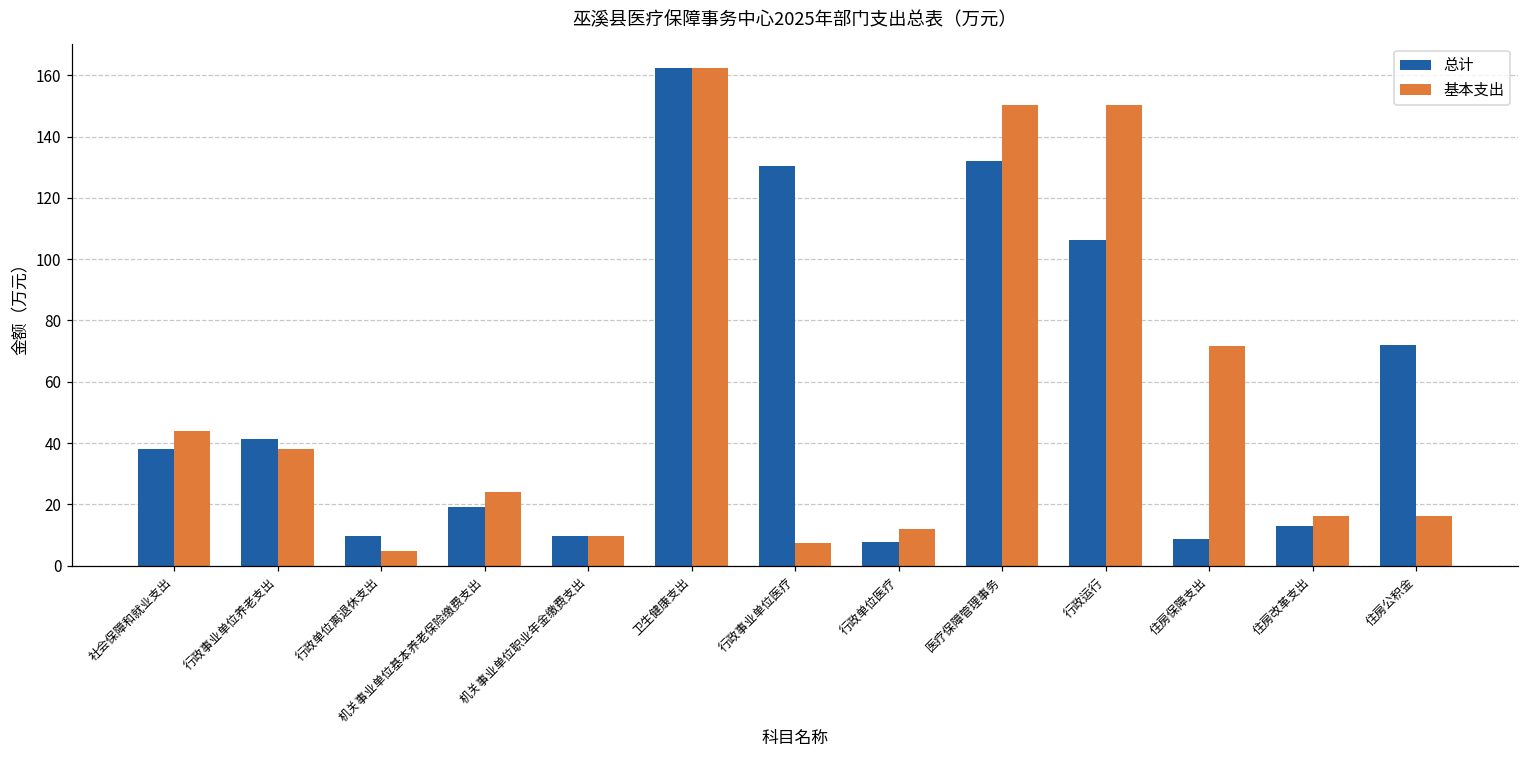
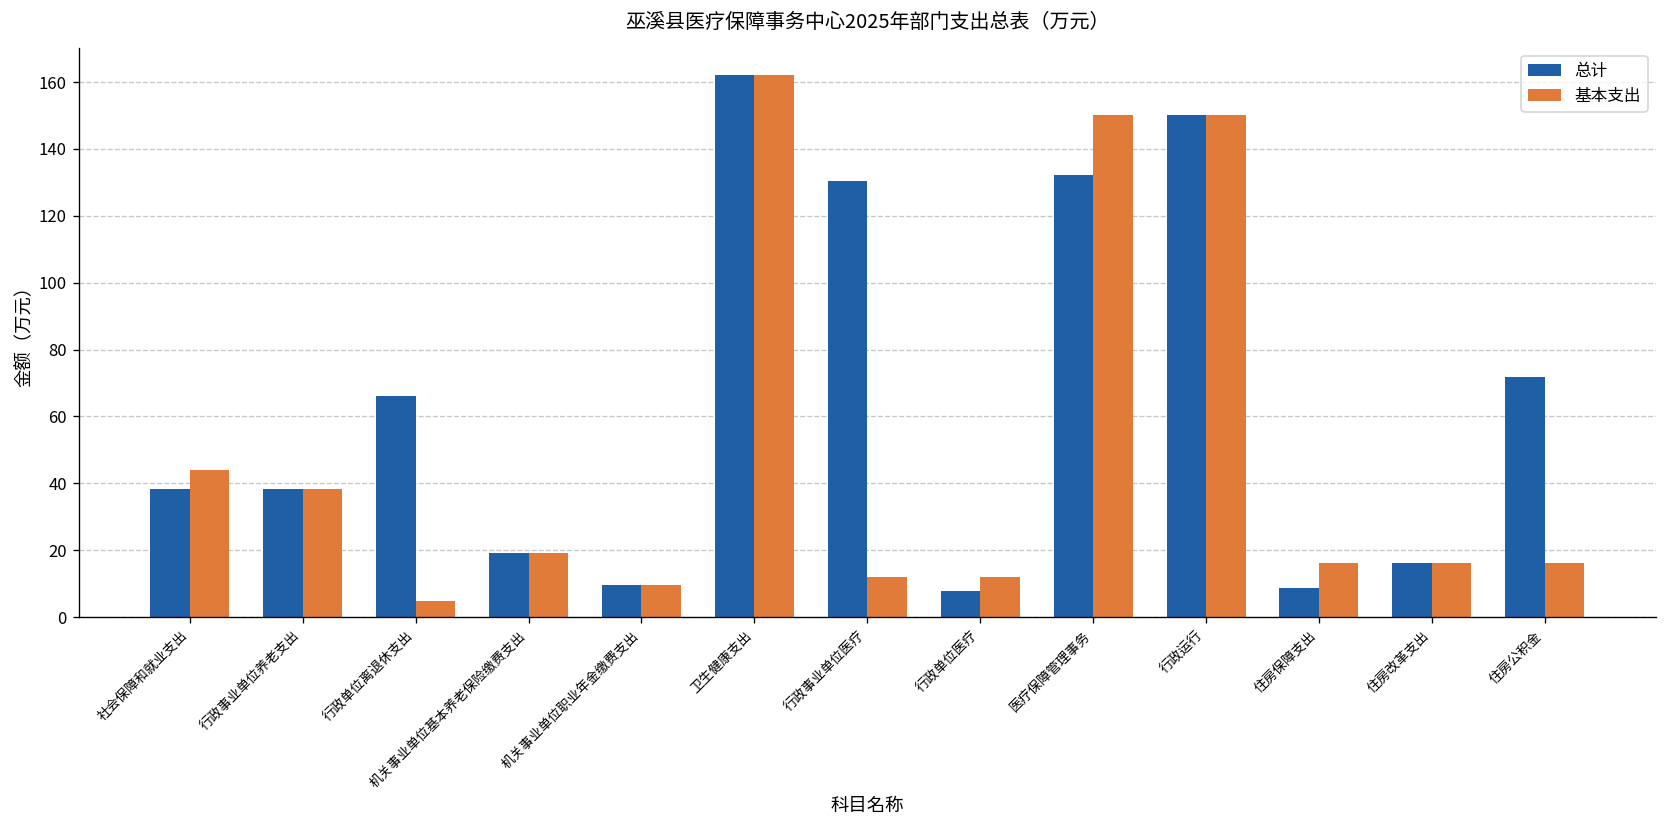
总计, 行政事业单位养老支出: 41 -> 38
总计, 行政单位离退休支出: 10 -> 66
基本支出, 机关事业单位基本养老保险缴费支出: 24 -> 19
基本支出, 行政事业单位医疗: 8 -> 12
总计, 行政运行: 106 -> 150
基本支出, 住房保障支出: 72 -> 16
总计, 住房改革支出: 13 -> 16
